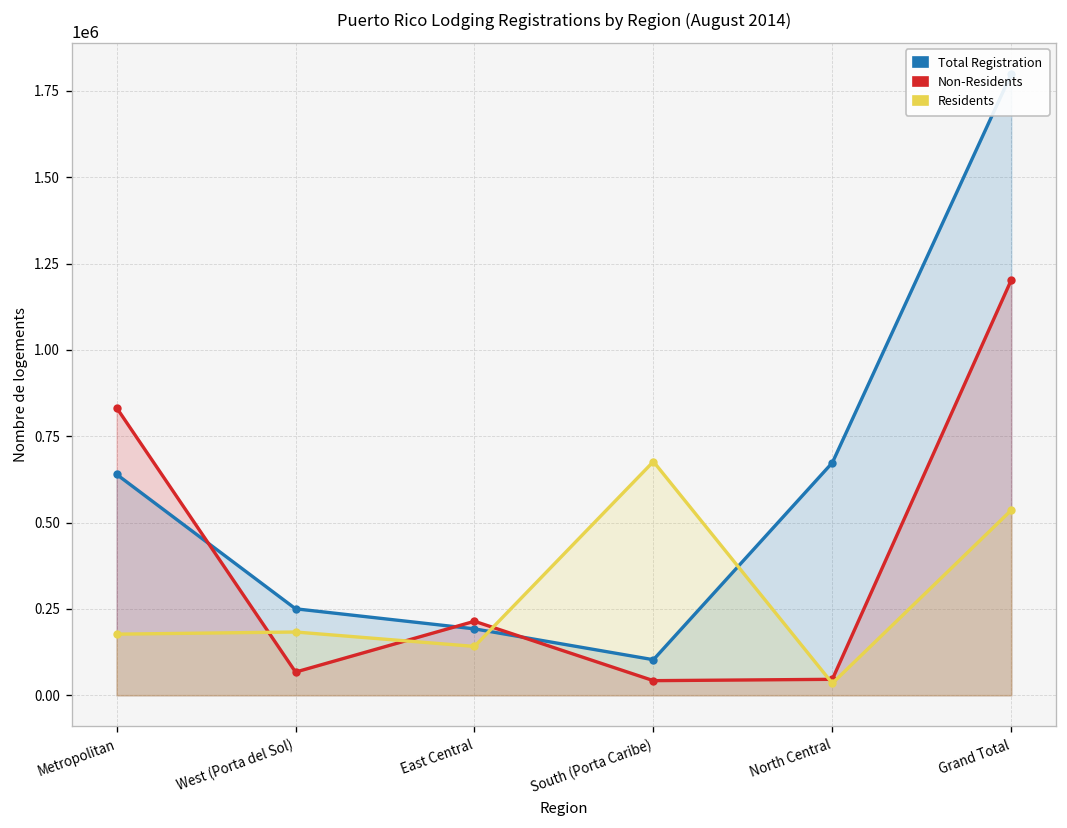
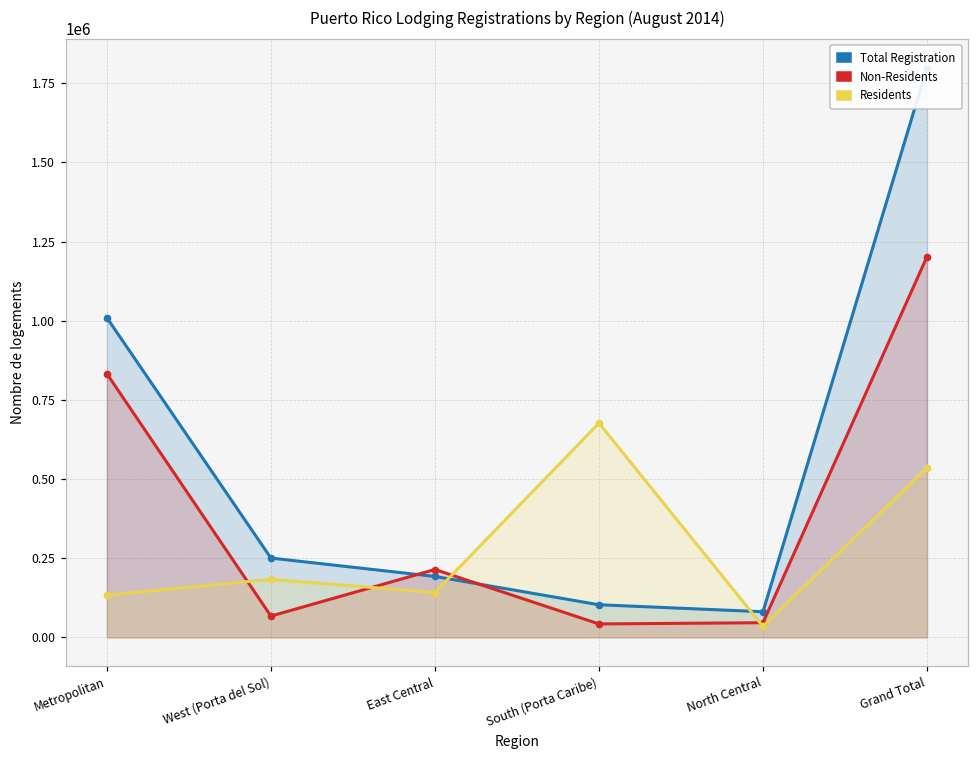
Total Registration, Metropolitan: 640000 -> 1010000
Residents, Metropolitan: 180000 -> 130000
Total Registration, North Central: 670000 -> 80000
